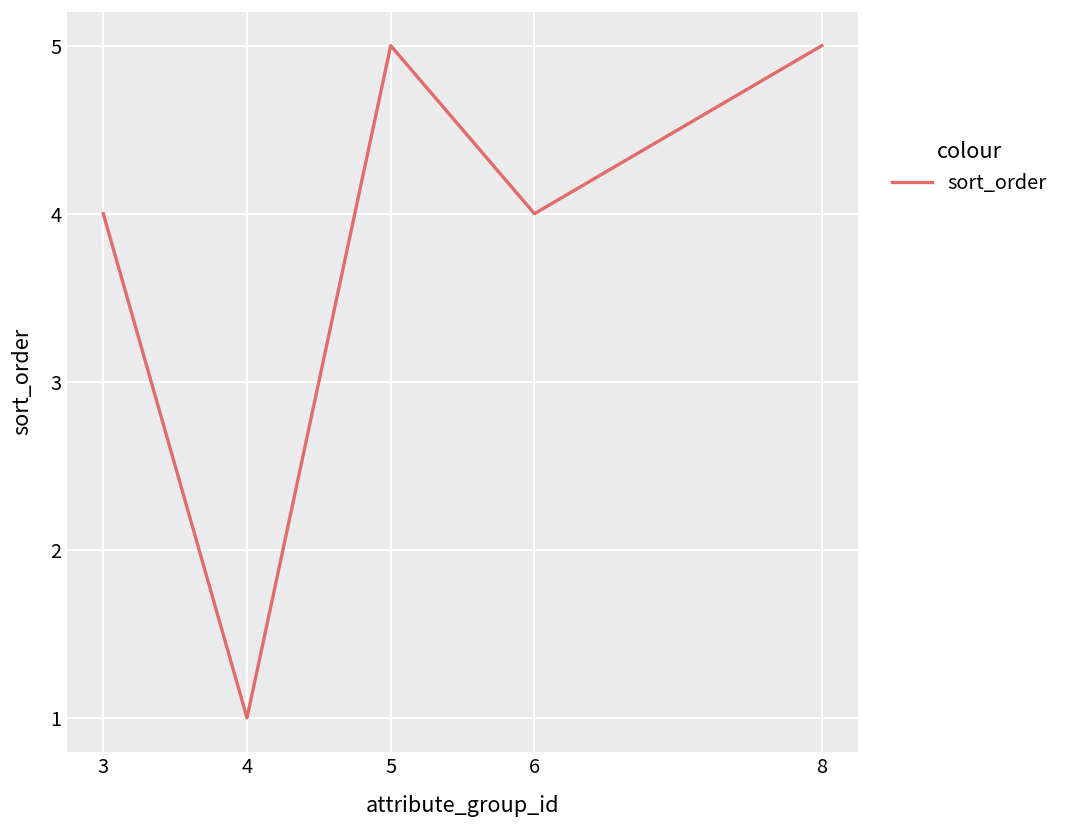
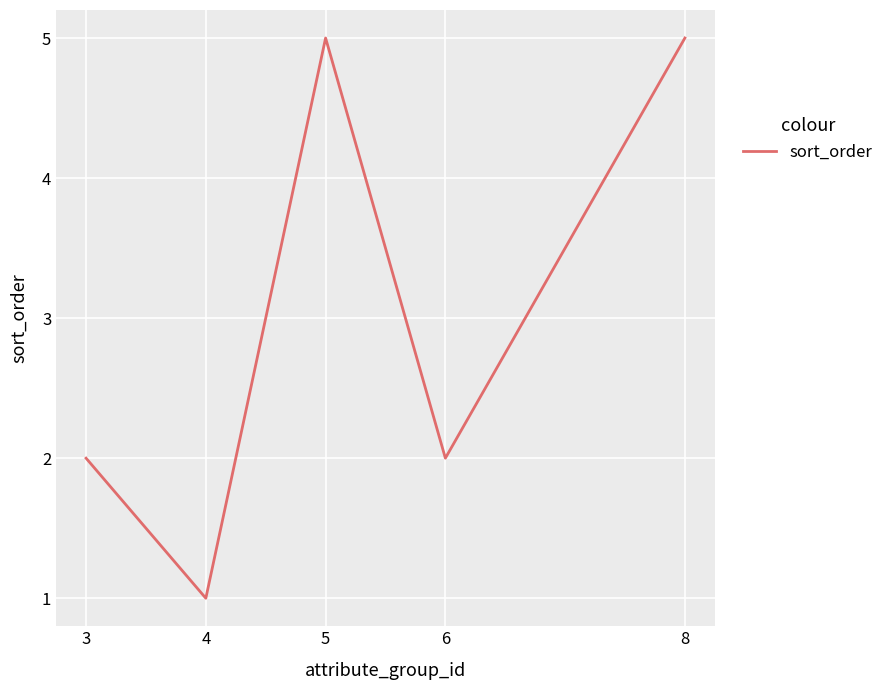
3: 4 -> 2
6: 4 -> 2
